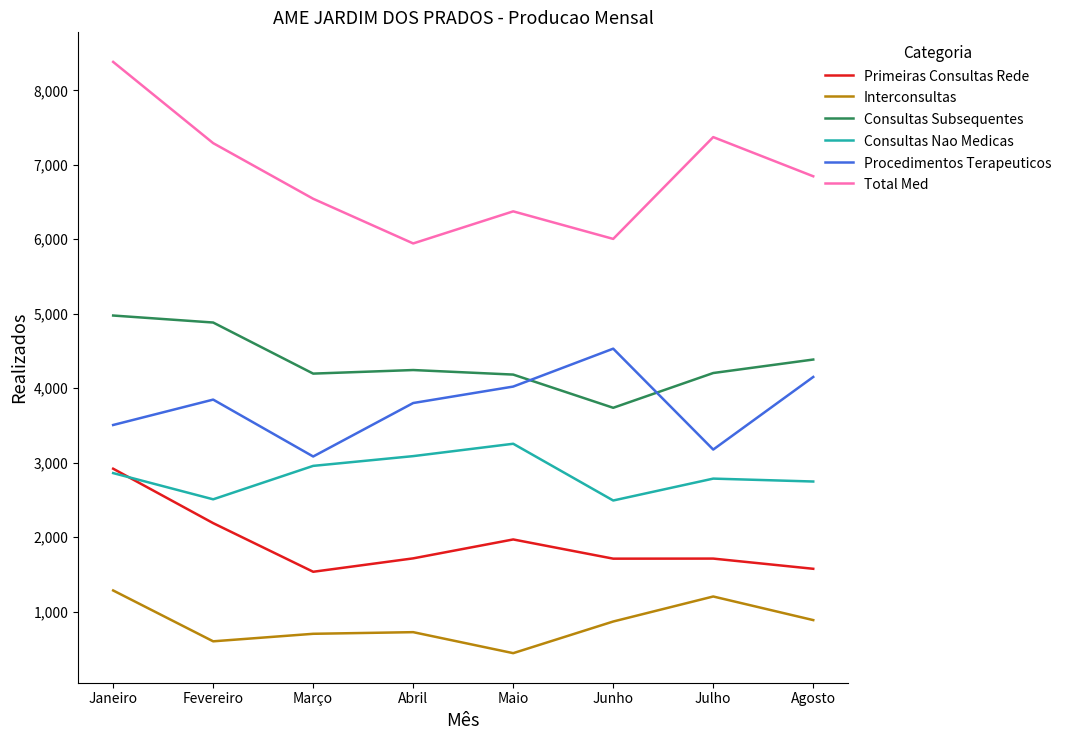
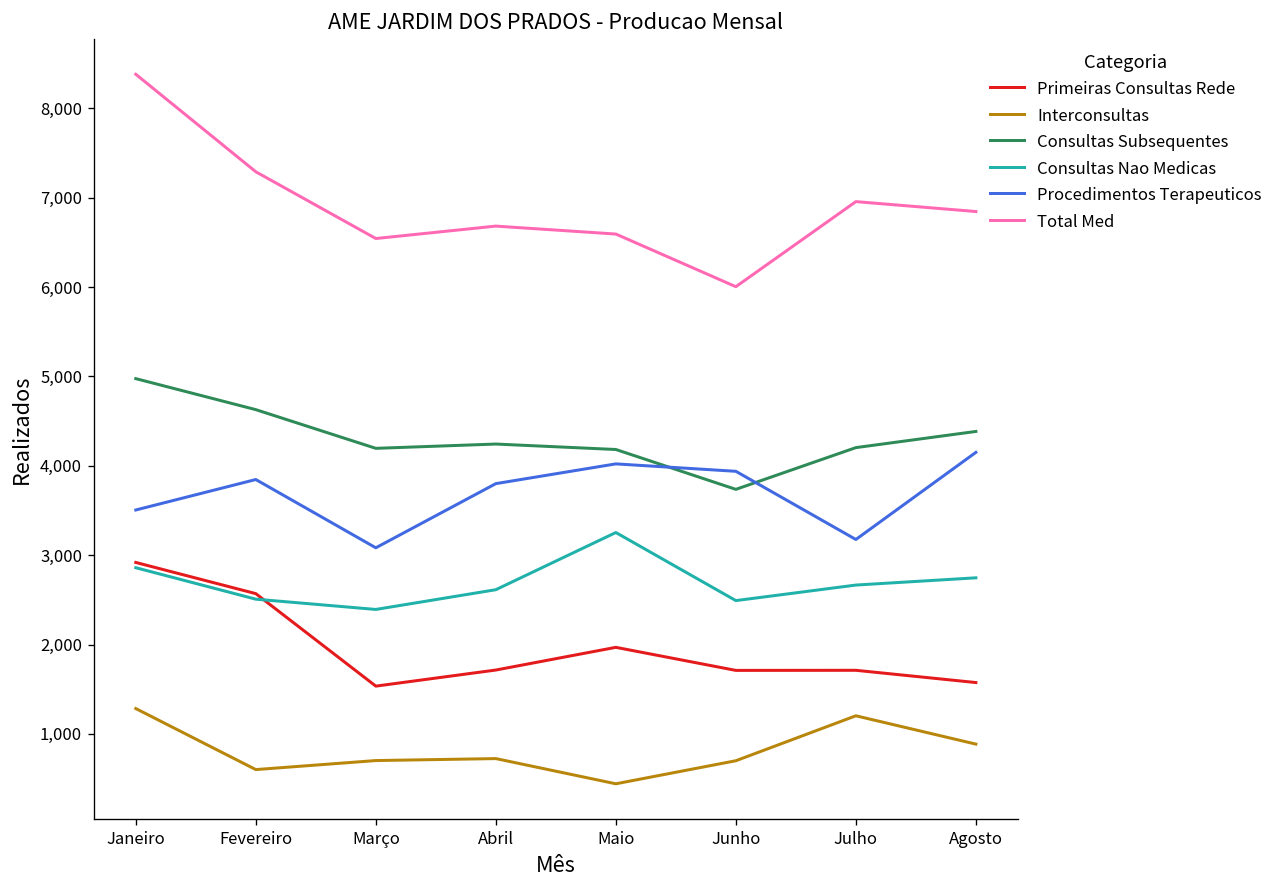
Primeiras Consultas Rede, Fevereiro: 2,200 -> 2,600
Consultas Subsequentes, Fevereiro: 4,900 -> 4,600
Consultas Nao Medicas, Março: 3,000 -> 2,400
Consultas Nao Medicas, Abril: 3,100 -> 2,600
Total Med, Abril: 5,900 -> 6,700
Total Med, Maio: 6,400 -> 6,600
Interconsultas, Junho: 900 -> 700
Procedimentos Terapeuticos, Junho: 4,500 -> 3,900
Consultas Nao Medicas, Julho: 2,800 -> 2,700
Total Med, Julho: 7,400 -> 7,000
